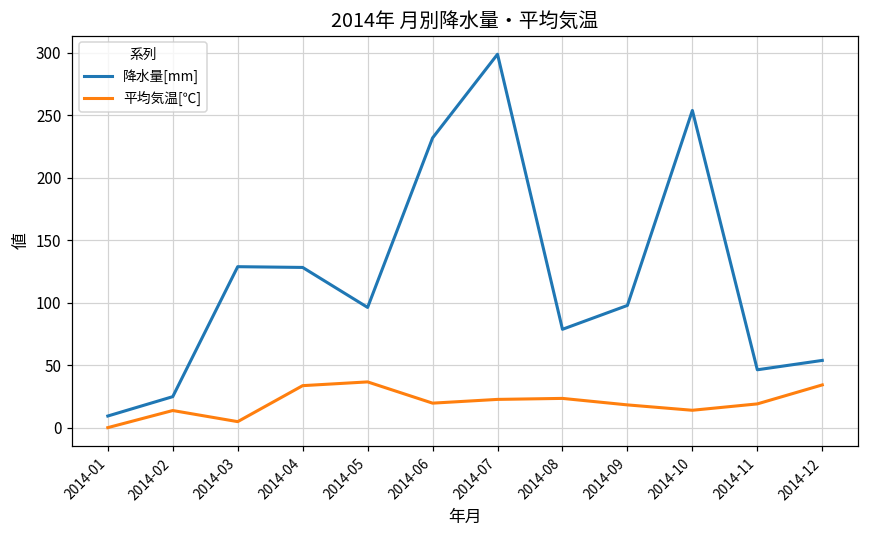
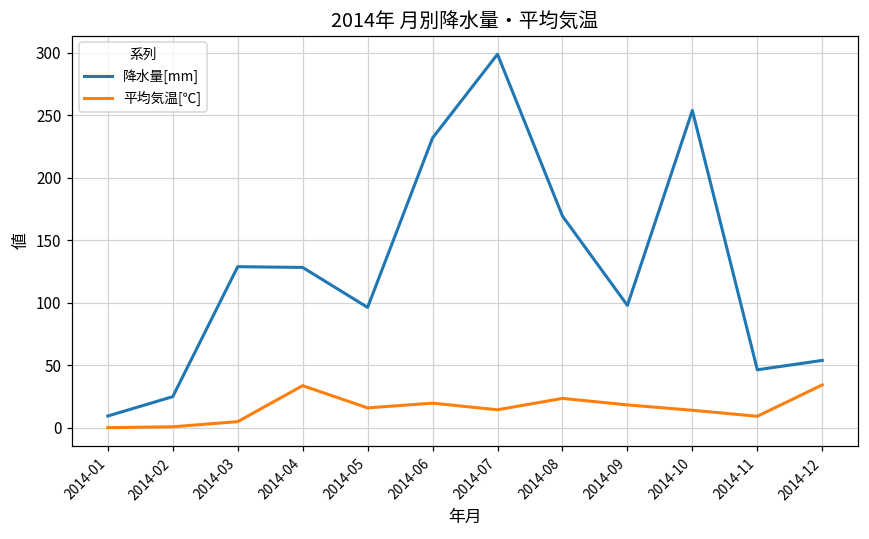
平均気温[℃], 2014-02: 14 -> 1
平均気温[℃], 2014-05: 37 -> 16
平均気温[℃], 2014-07: 23 -> 15
降水量[mm], 2014-08: 79 -> 170
平均気温[℃], 2014-11: 19 -> 9
